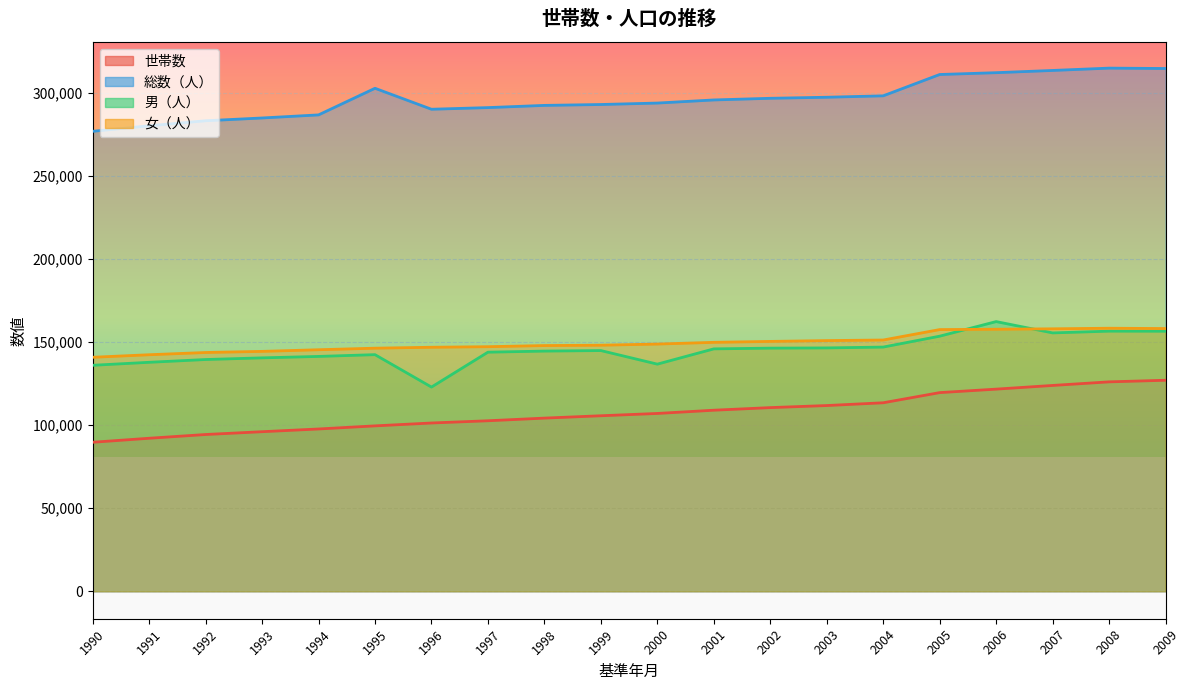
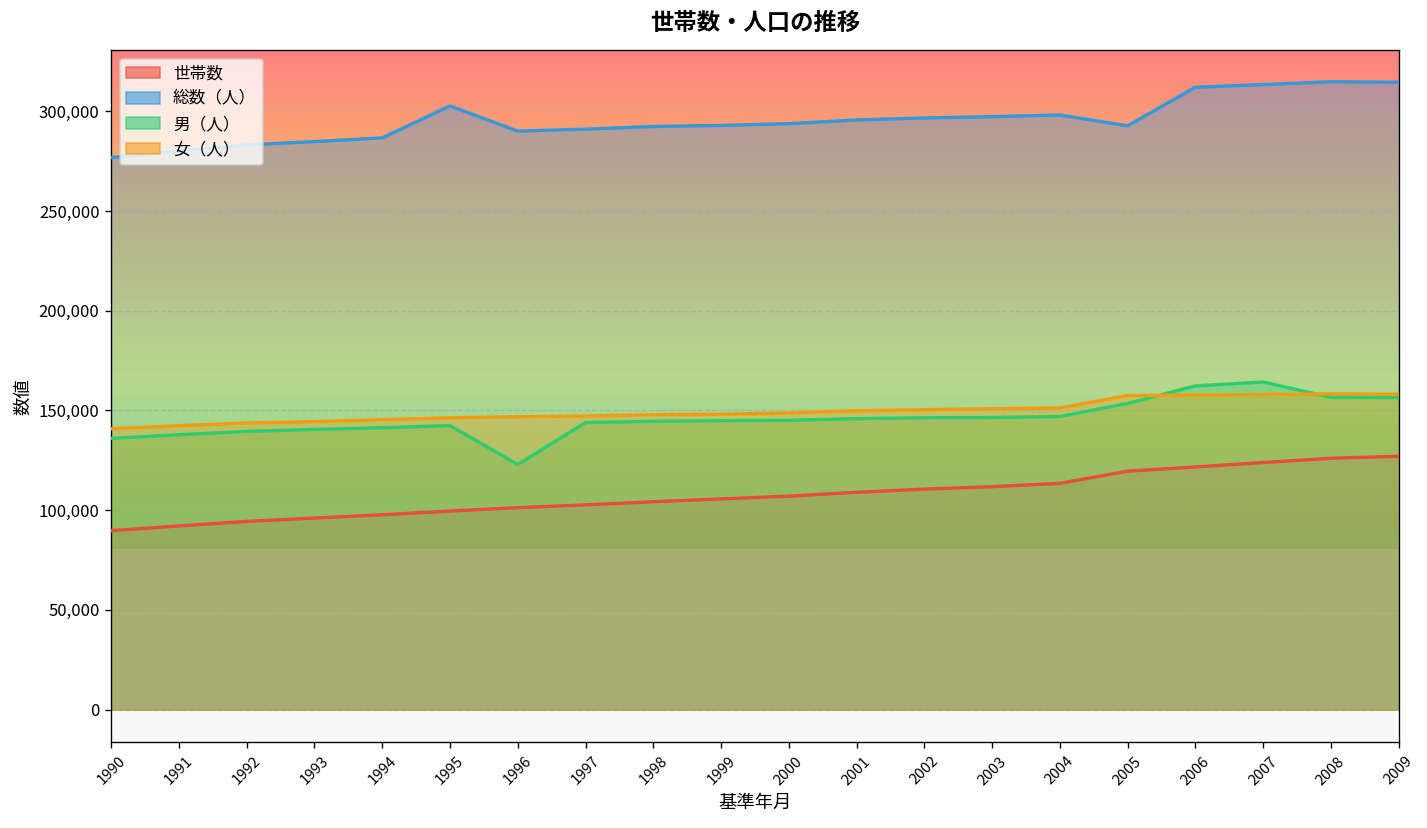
男（人）, 2000: 137,000 -> 145,000
総数（人）, 2005: 311,000 -> 293,000
男（人）, 2007: 155,000 -> 164,000
